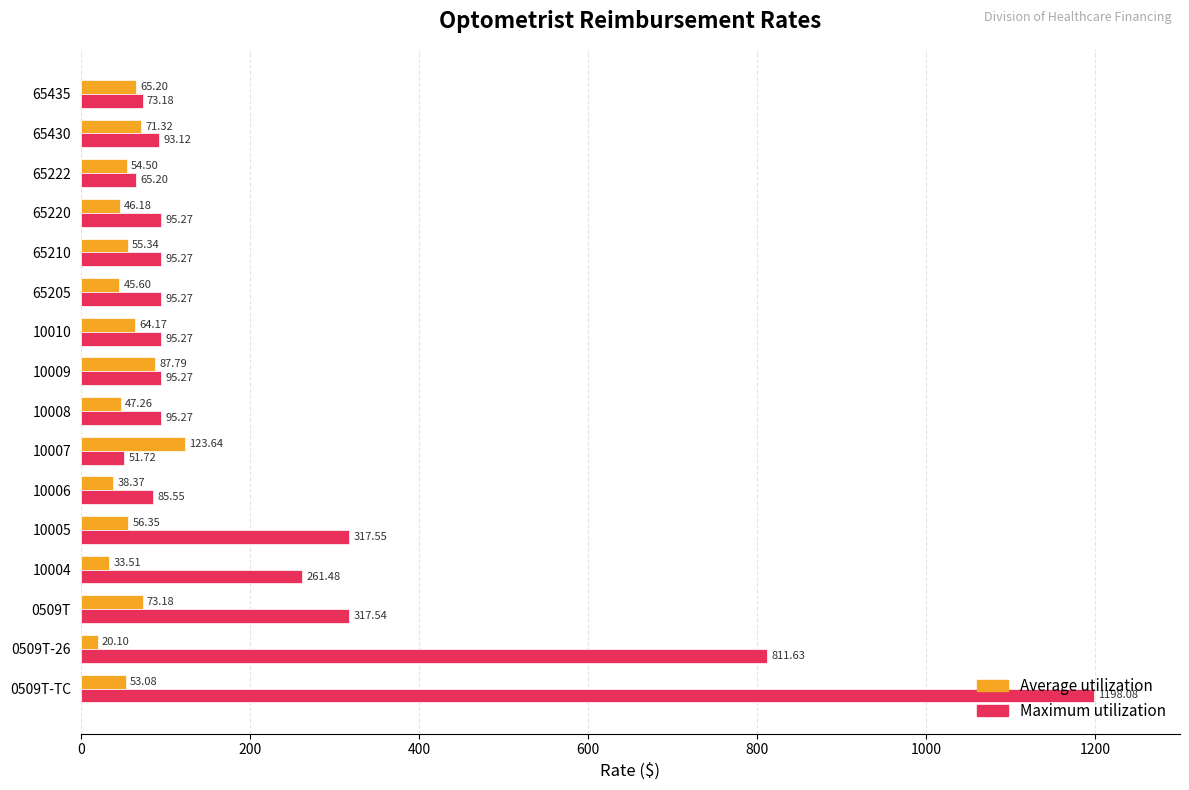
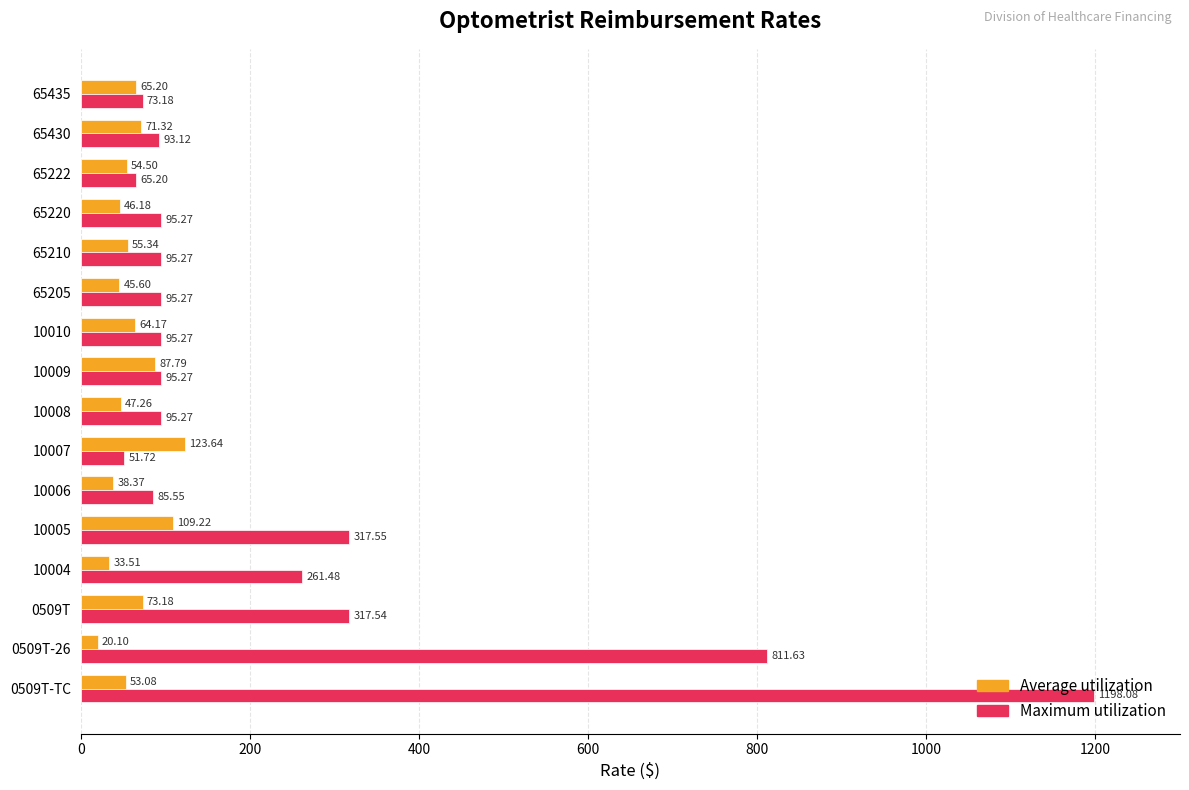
Average utilization, 10005: 56.35 -> 109.22
